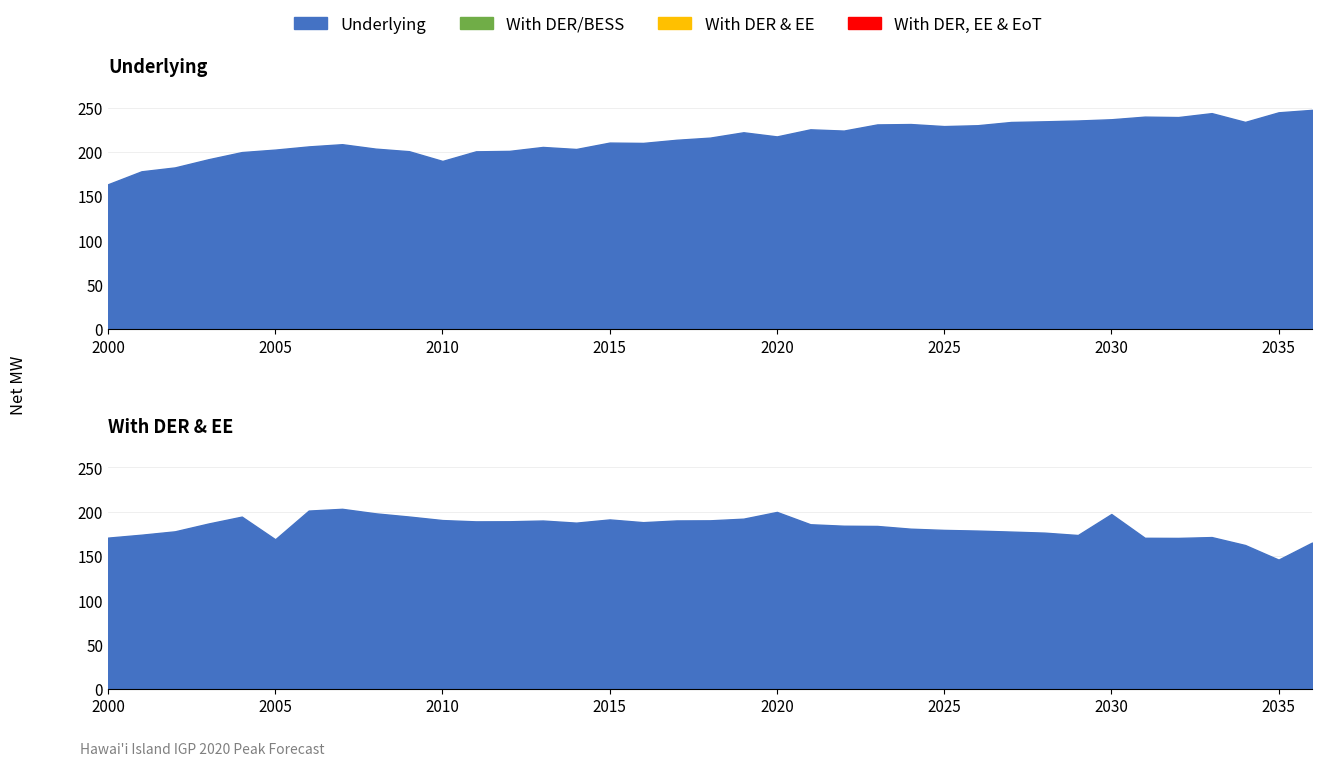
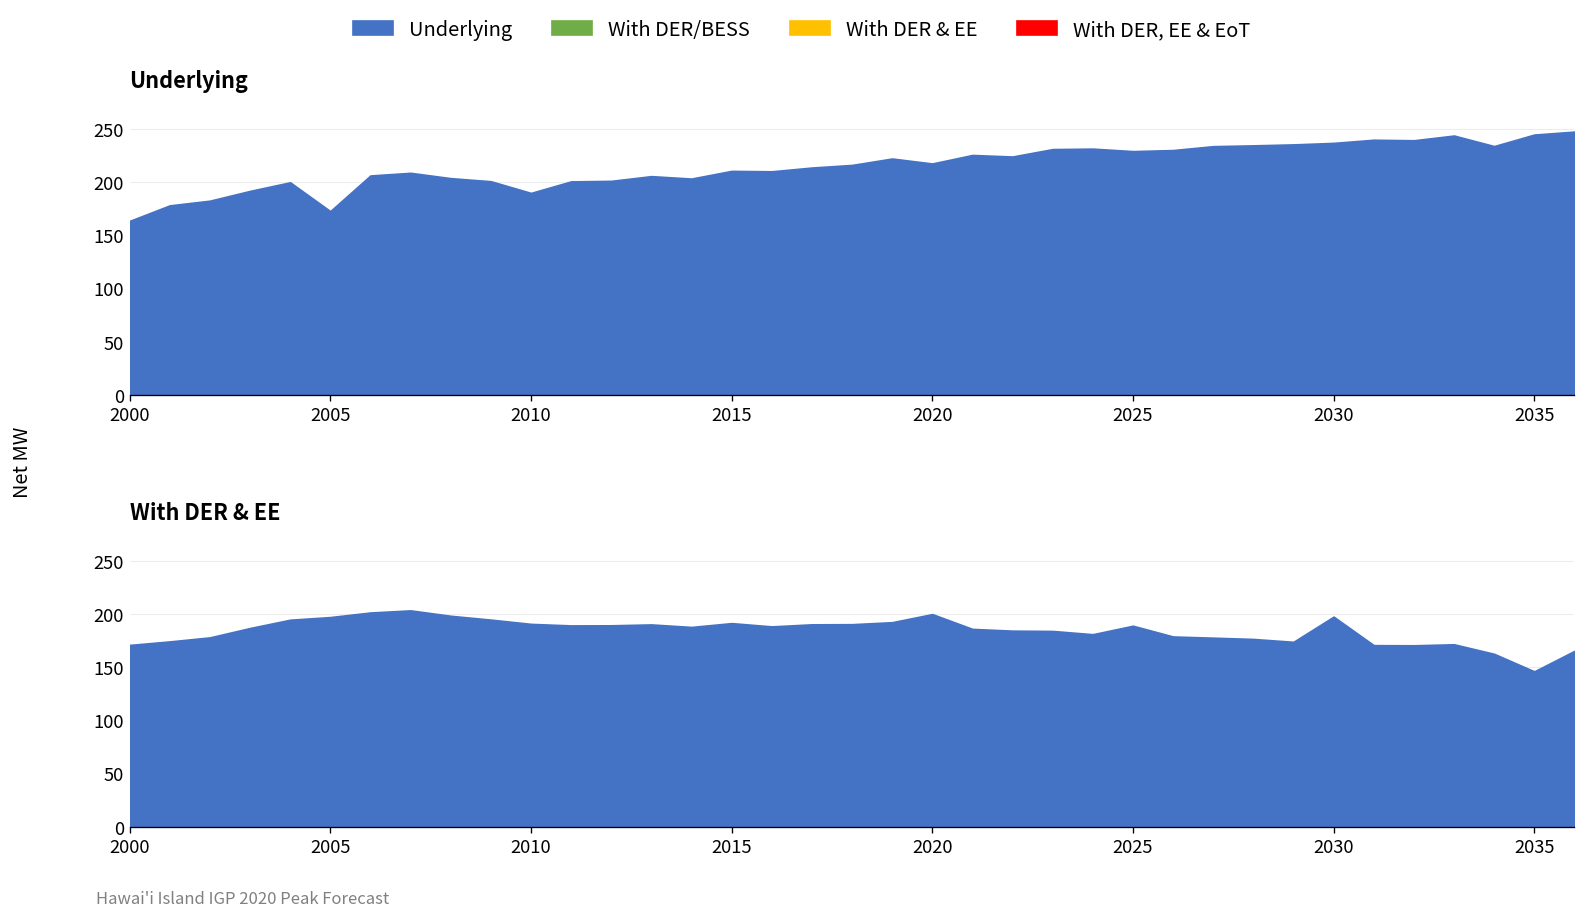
Underlying, 2005: 200 -> 170
With DER & EE, 2005: 170 -> 200
With DER & EE, 2025: 180 -> 190
